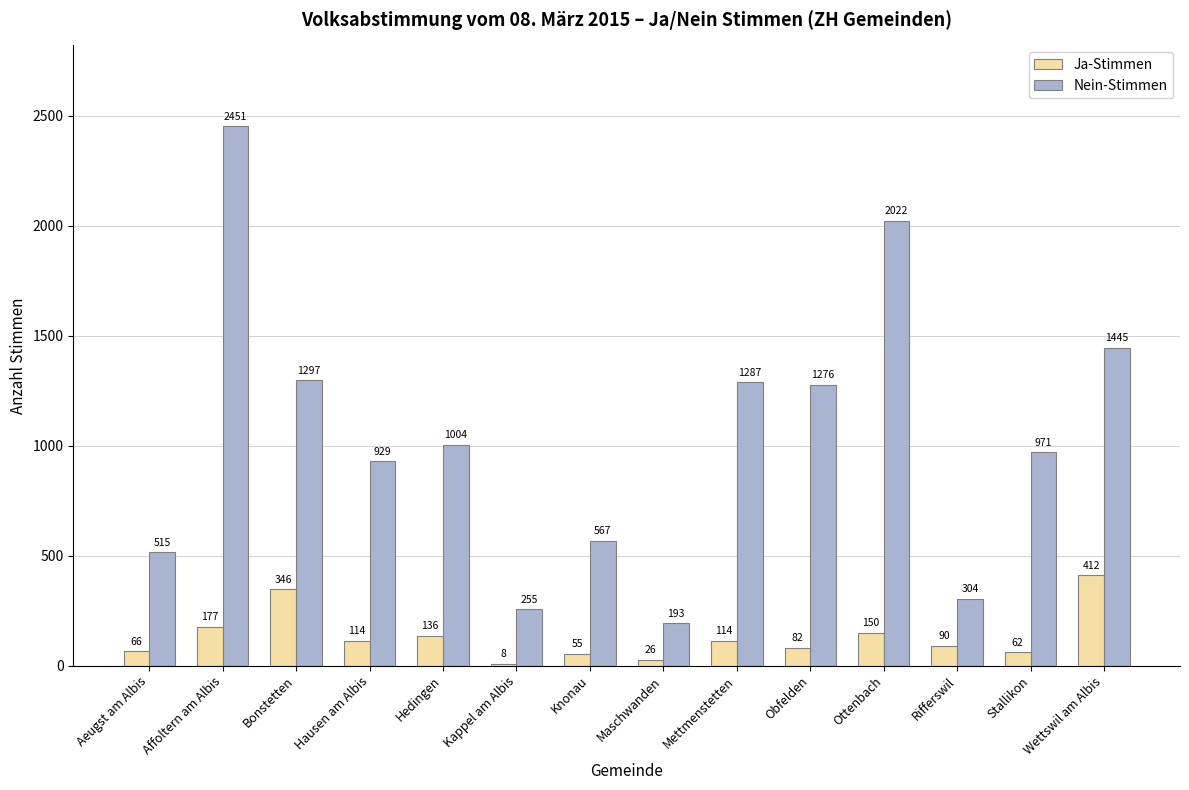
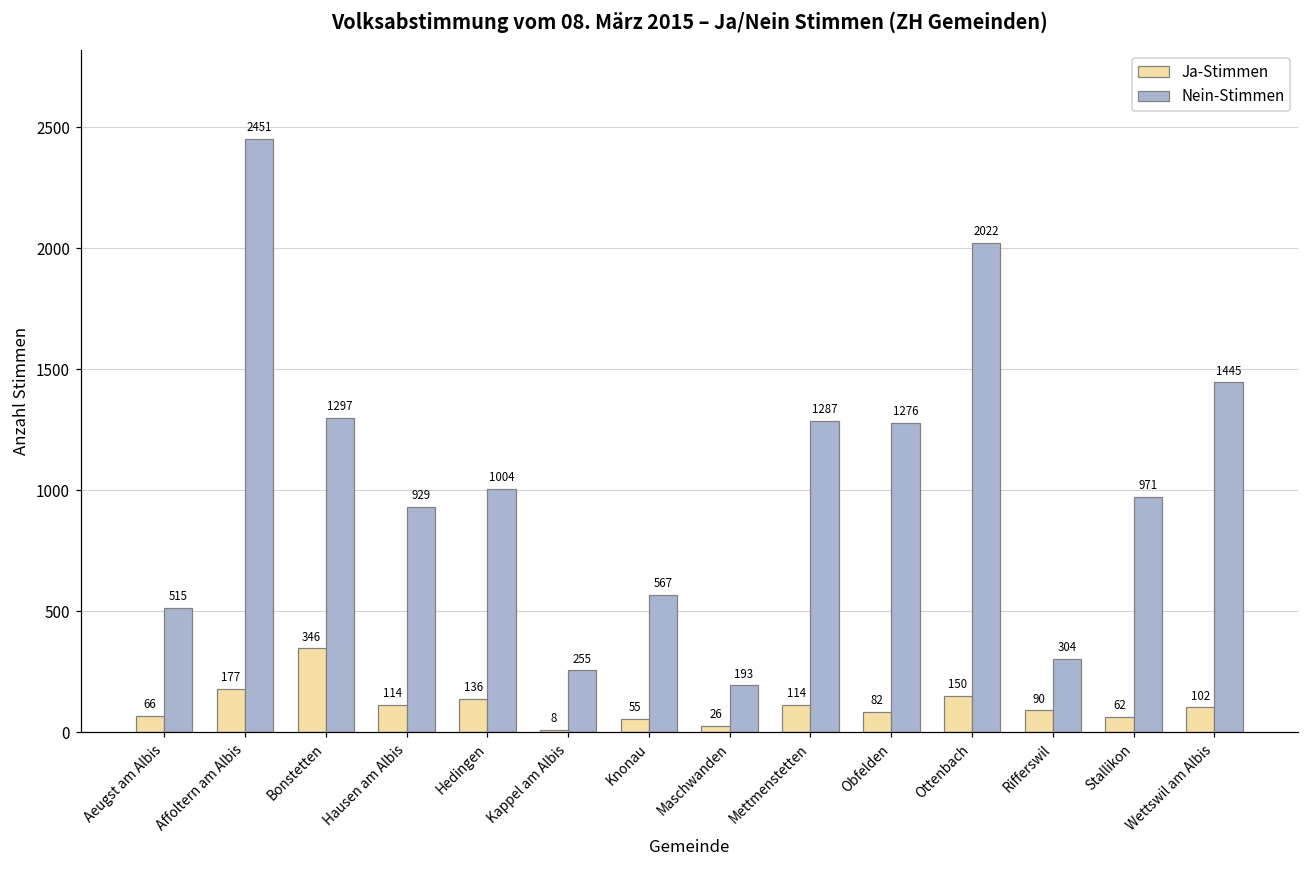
Ja-Stimmen, Wettswil am Albis: 412 -> 102
